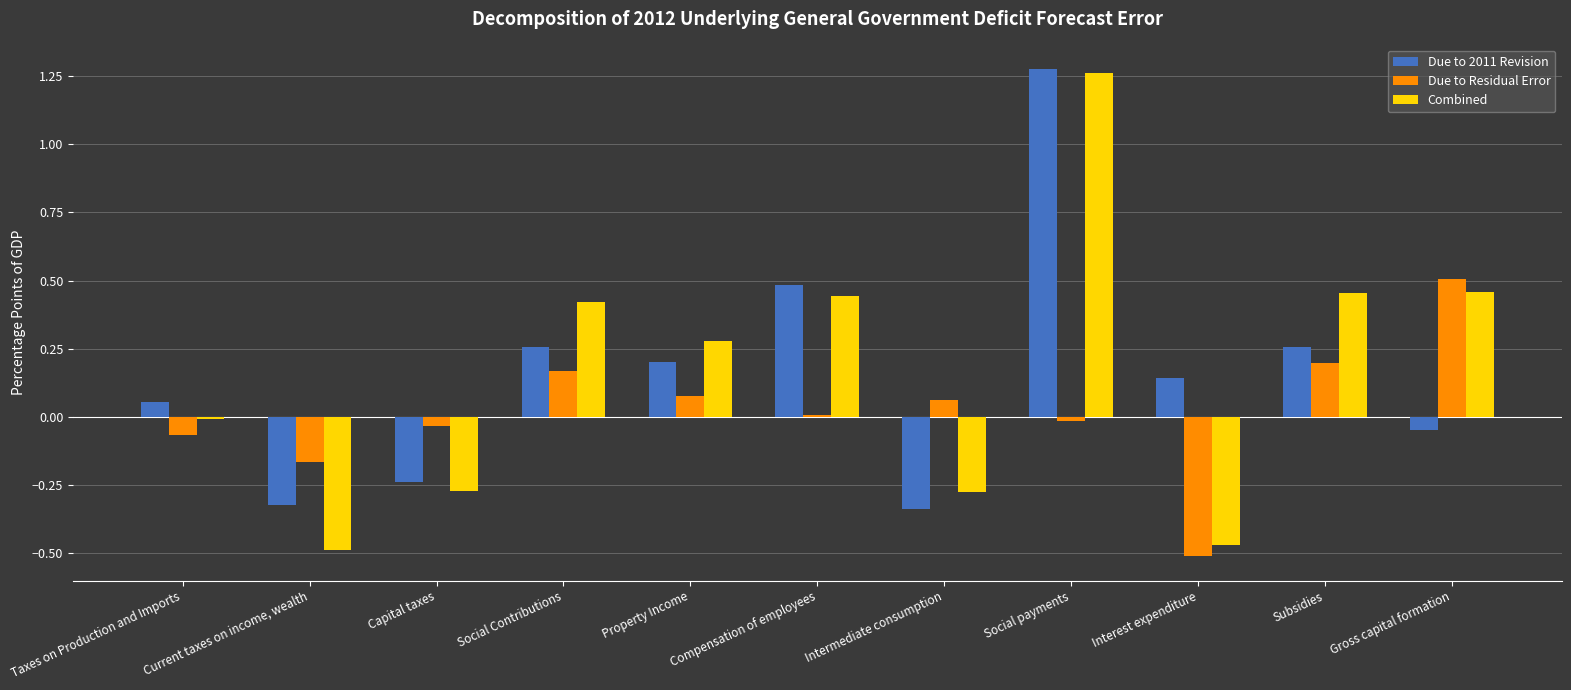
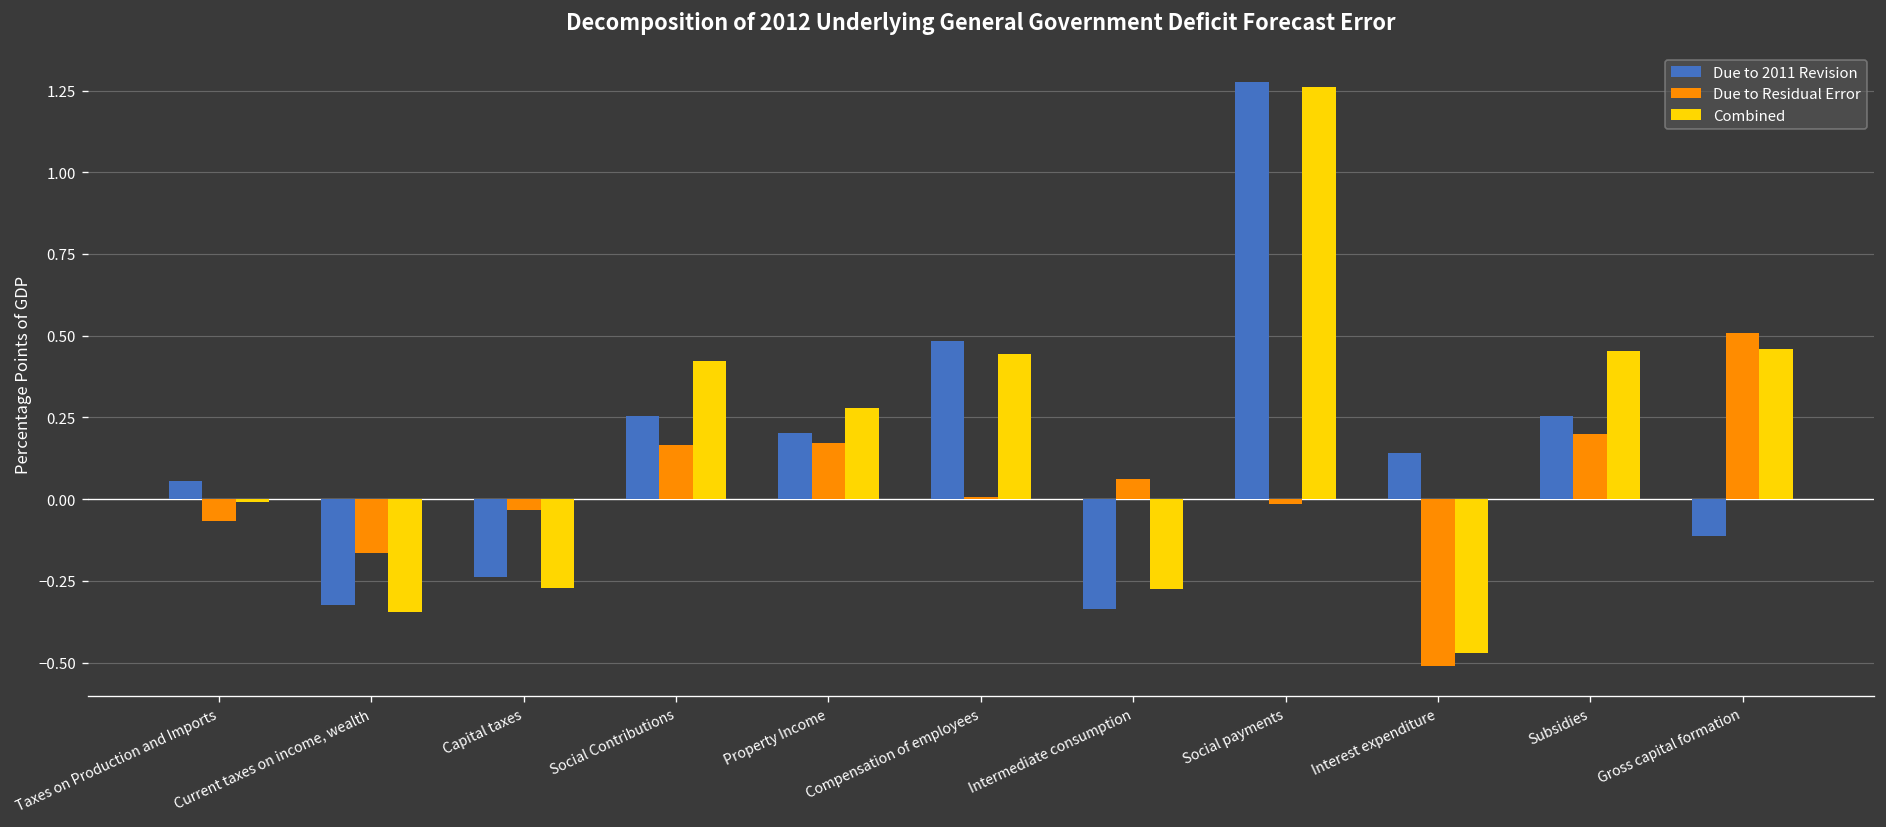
Combined, Current taxes on income, wealth: -0.49 -> -0.34
Due to Residual Error, Property Income: 0.08 -> 0.17
Due to 2011 Revision, Gross capital formation: -0.05 -> -0.11
